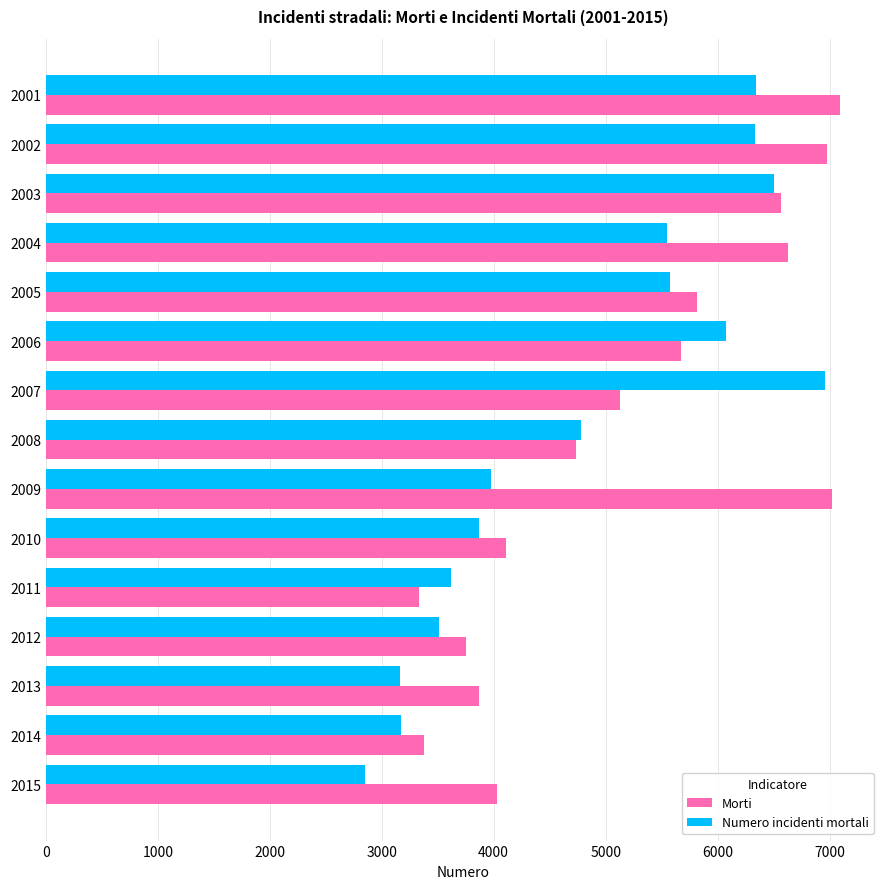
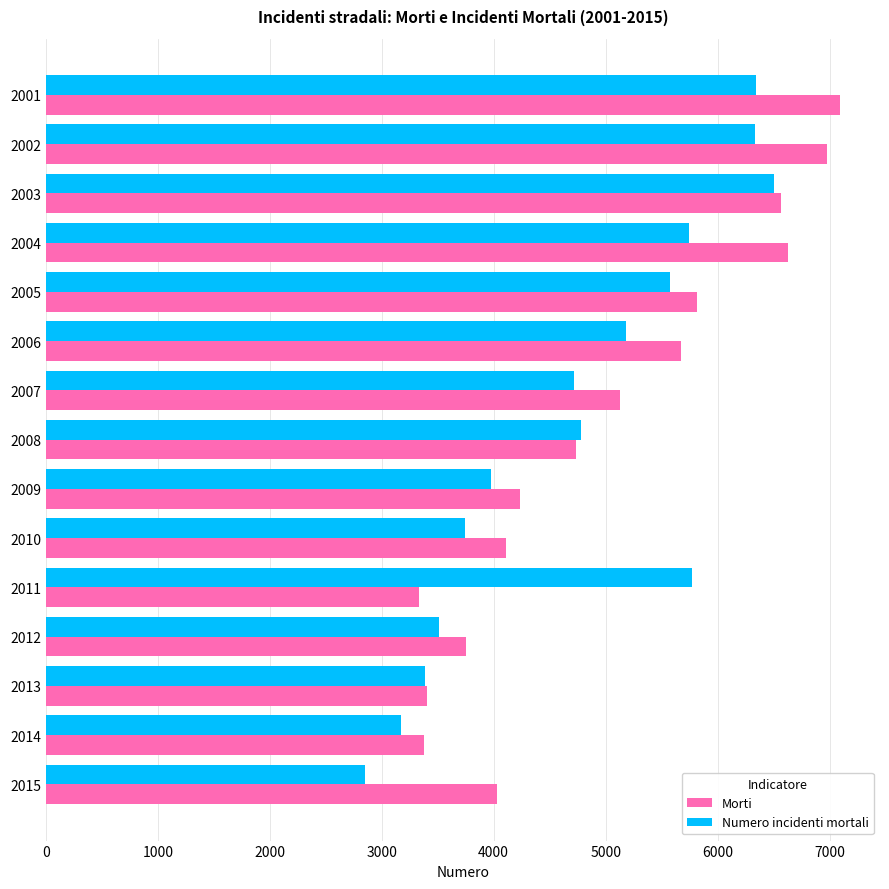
Numero incidenti mortali, 2004: 5550 -> 5750
Numero incidenti mortali, 2006: 6070 -> 5180
Numero incidenti mortali, 2007: 6960 -> 4720
Morti, 2009: 7020 -> 4240
Numero incidenti mortali, 2010: 3870 -> 3740
Numero incidenti mortali, 2011: 3620 -> 5770
Numero incidenti mortali, 2013: 3160 -> 3380
Morti, 2013: 3870 -> 3400
